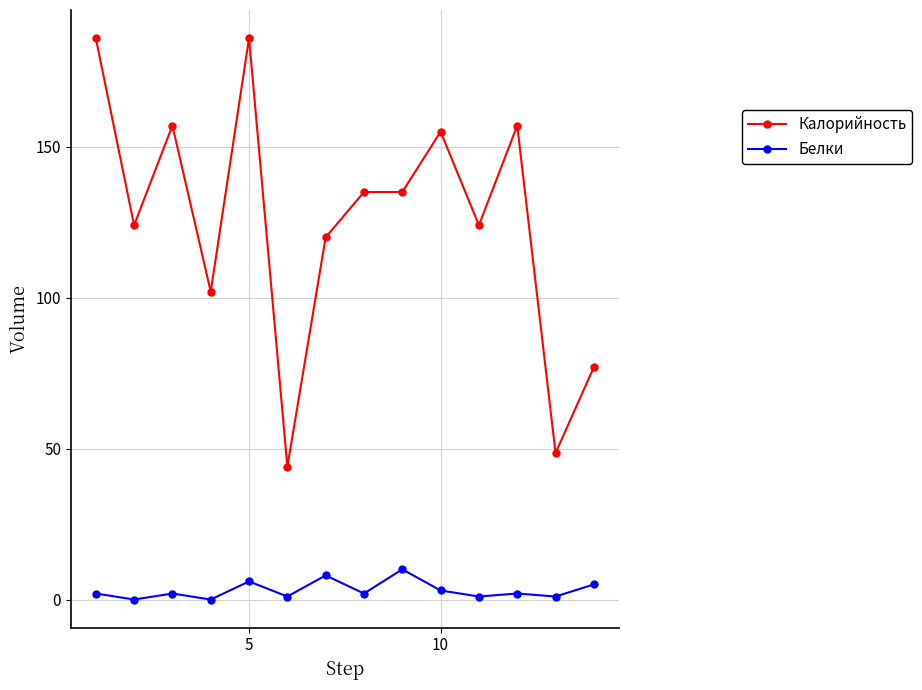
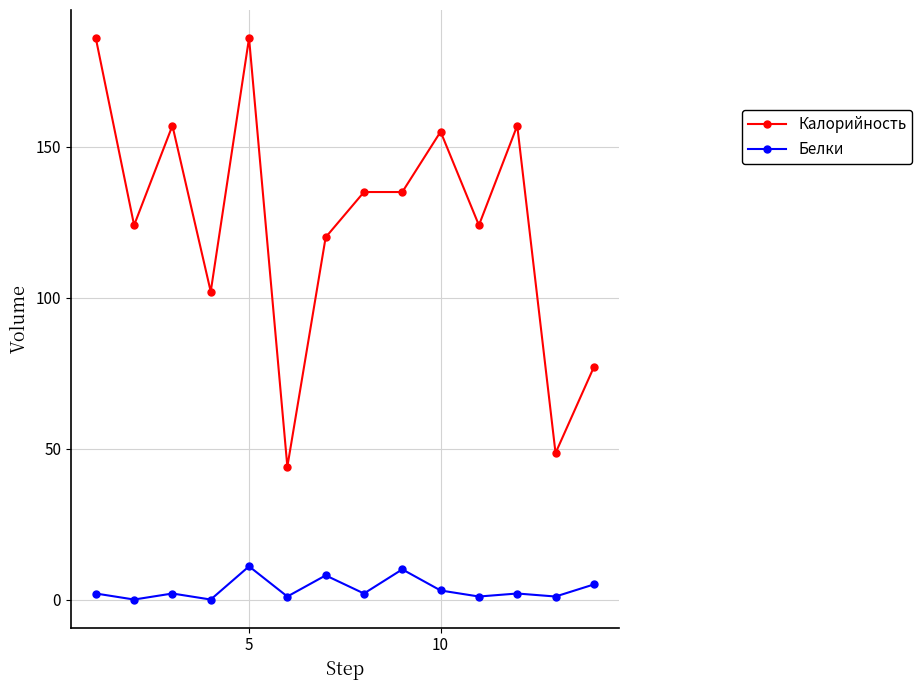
Белки, 5: 6 -> 11
